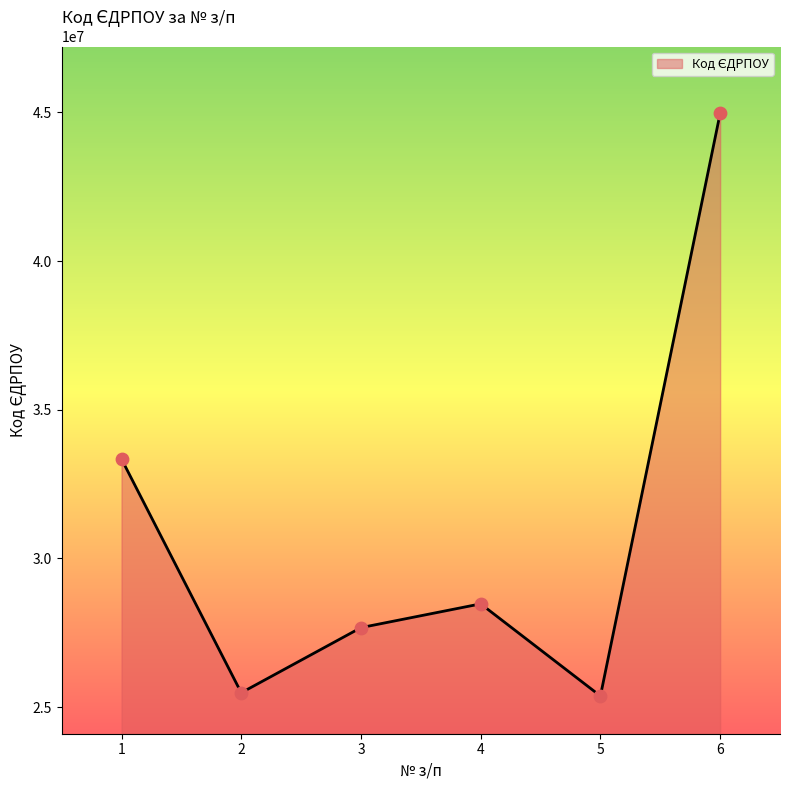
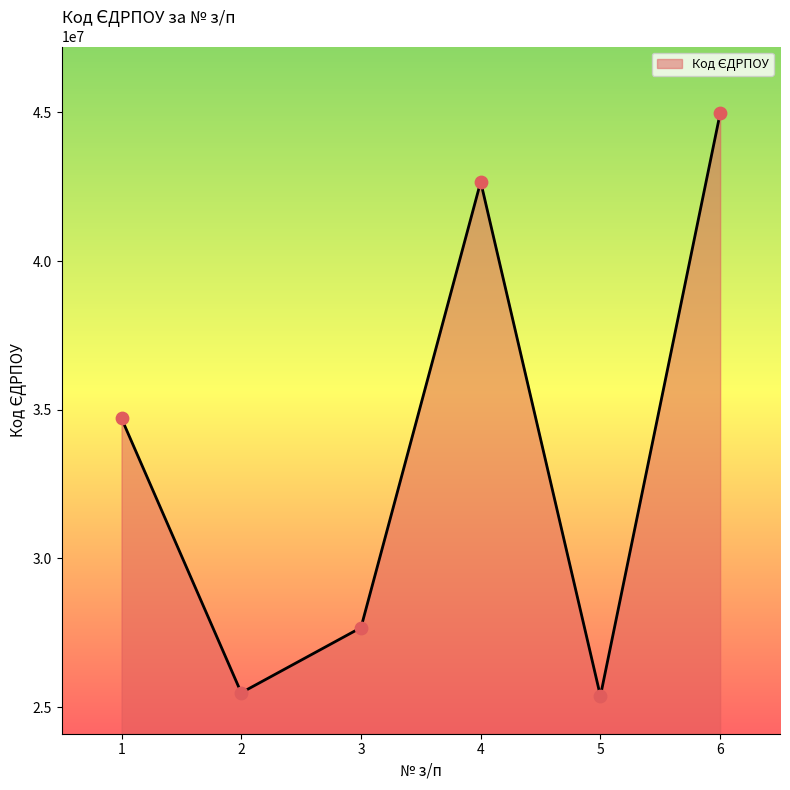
1: 33300000 -> 34700000
4: 28500000 -> 42700000
